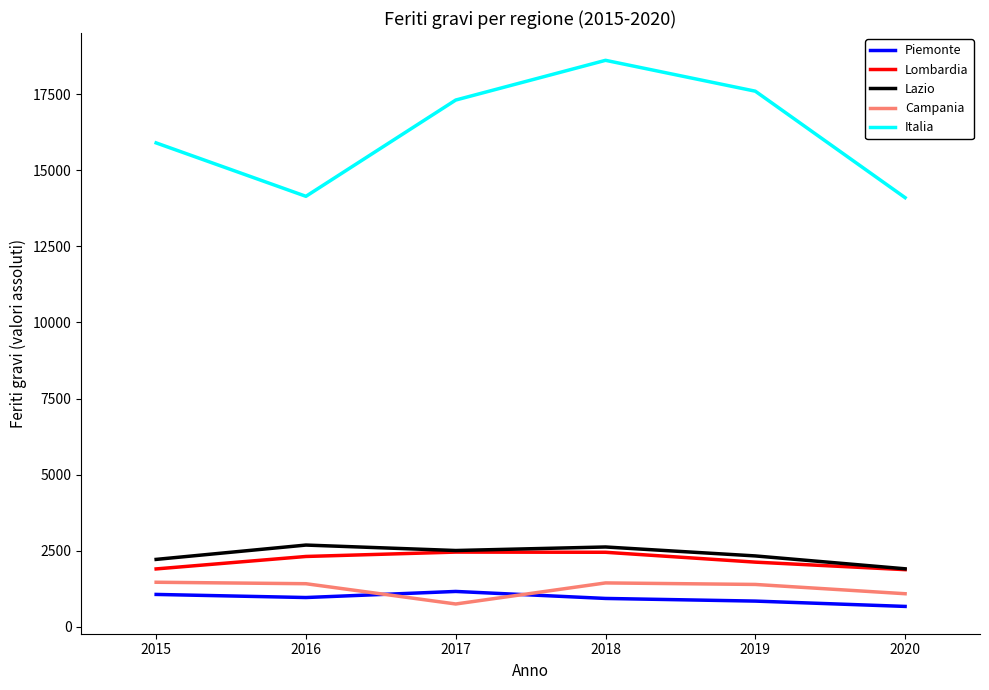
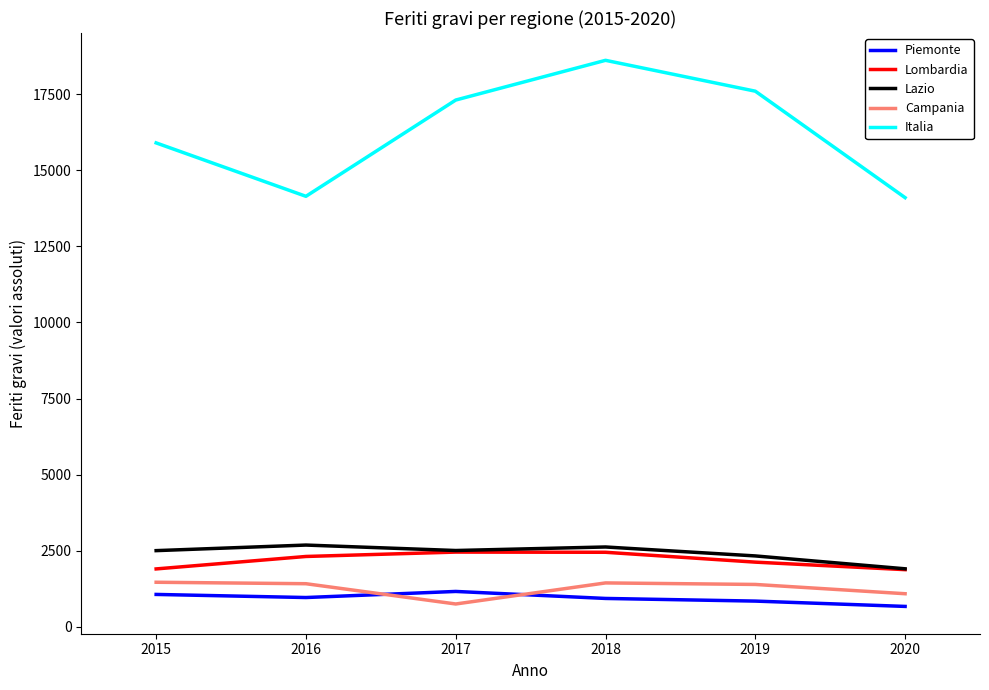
Lazio, 2015: 2200 -> 2500
